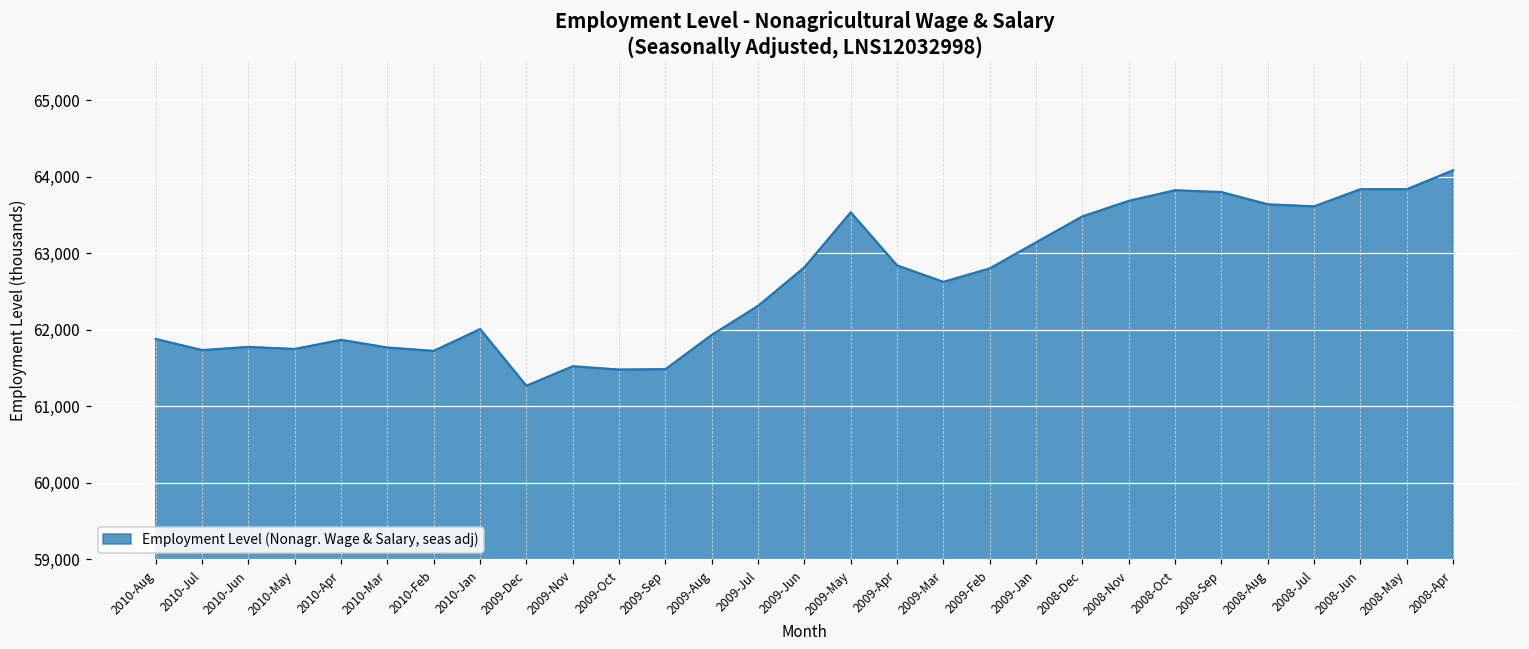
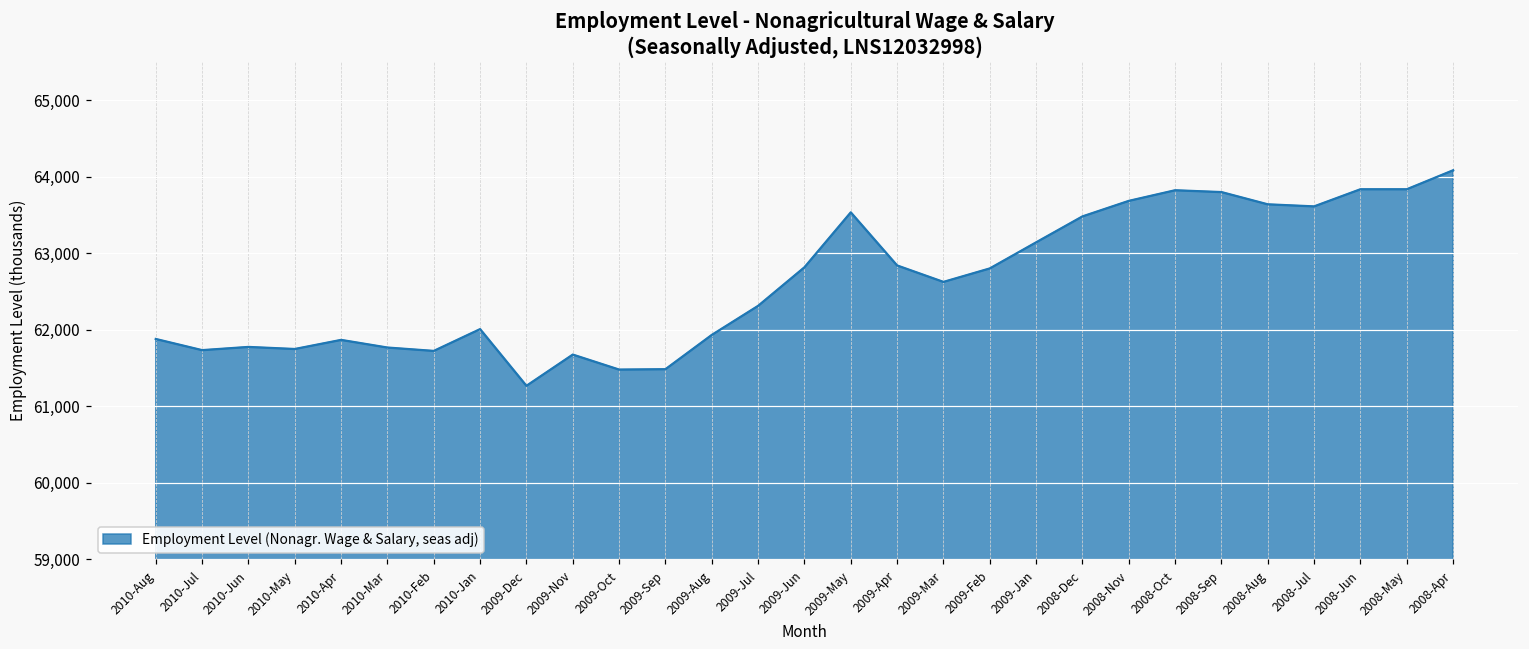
2009-Nov: 61,500 -> 61,700
